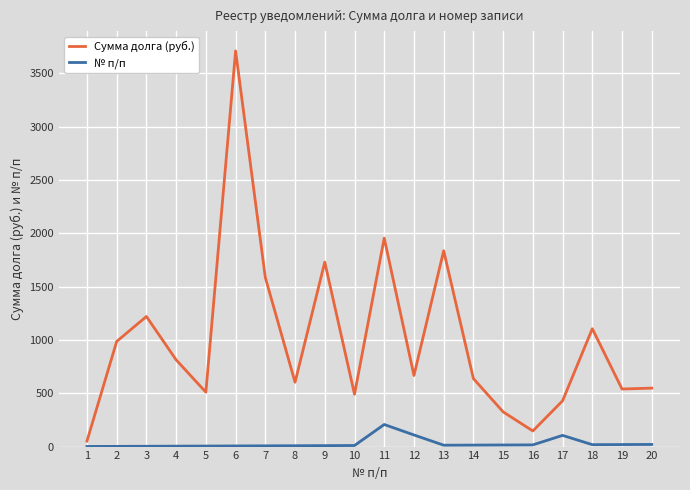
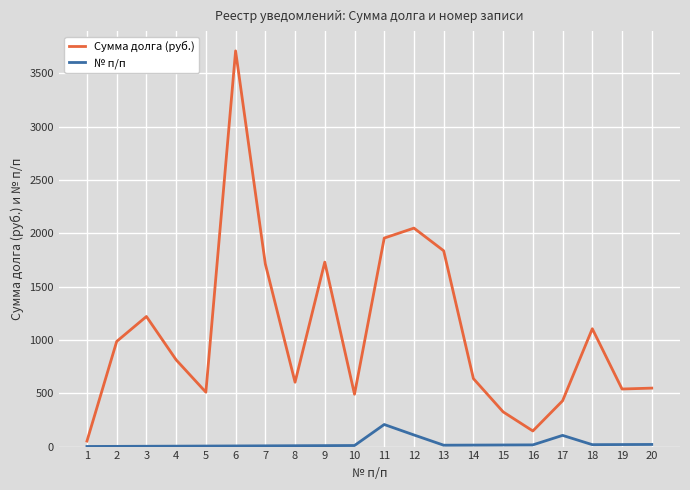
Сумма долга (руб.), 7: 1590 -> 1710
Сумма долга (руб.), 12: 670 -> 2050
